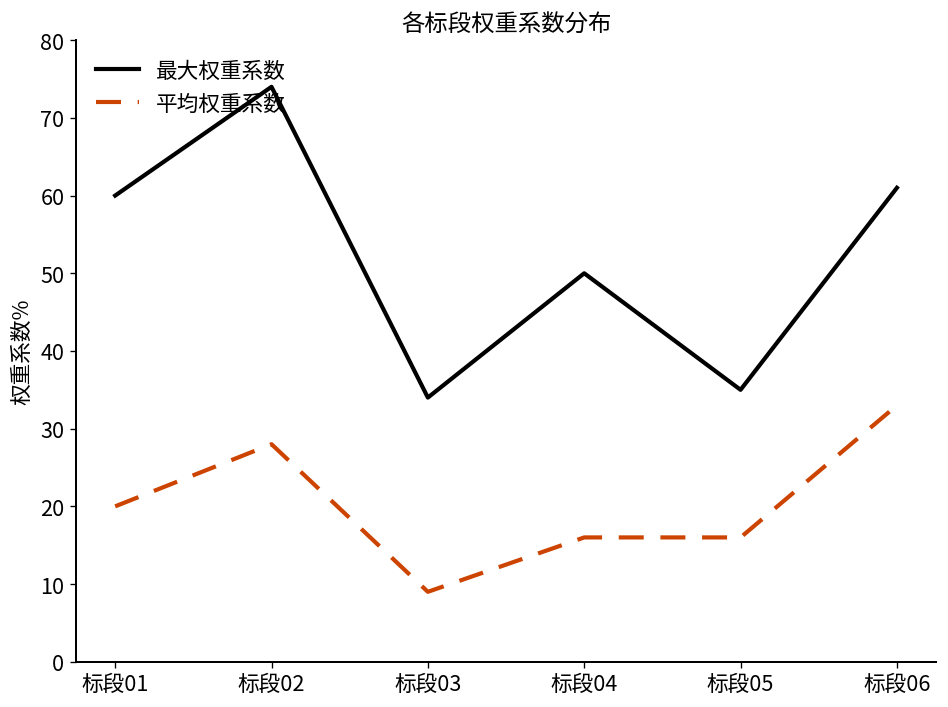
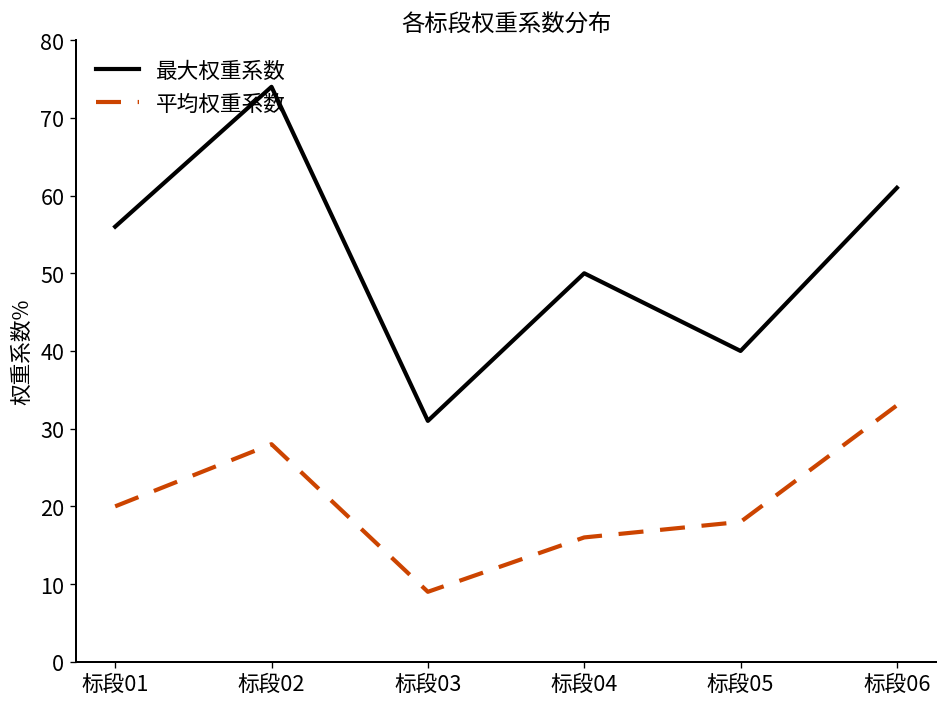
最大权重系数, 标段01: 60 -> 56
最大权重系数, 标段03: 34 -> 31
最大权重系数, 标段05: 35 -> 40
平均权重系数, 标段05: 16 -> 18
